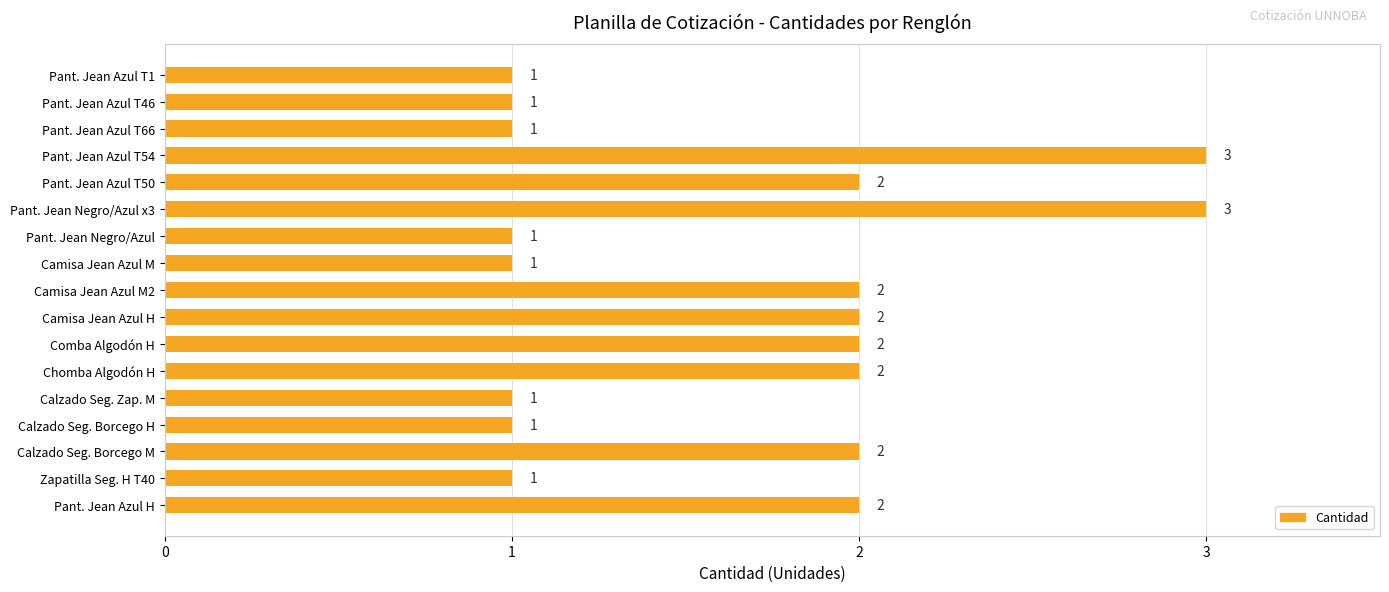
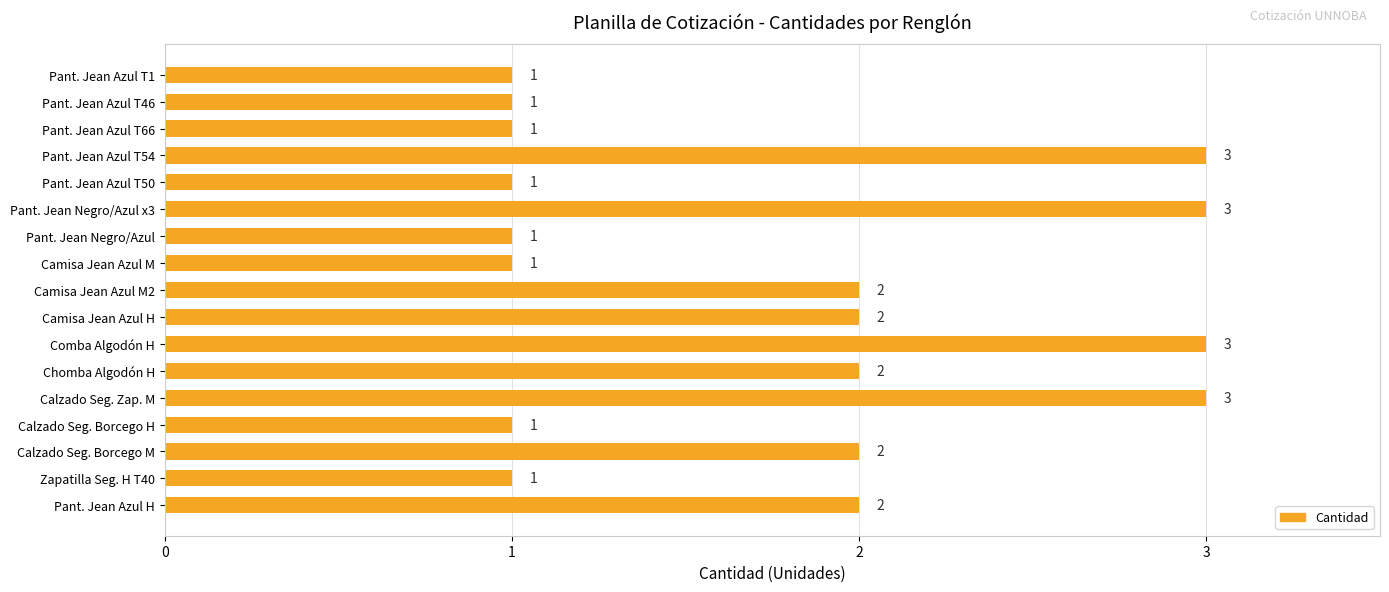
Pant. Jean Azul T50: 2 -> 1
Comba Algodón H: 2 -> 3
Calzado Seg. Zap. M: 1 -> 3
